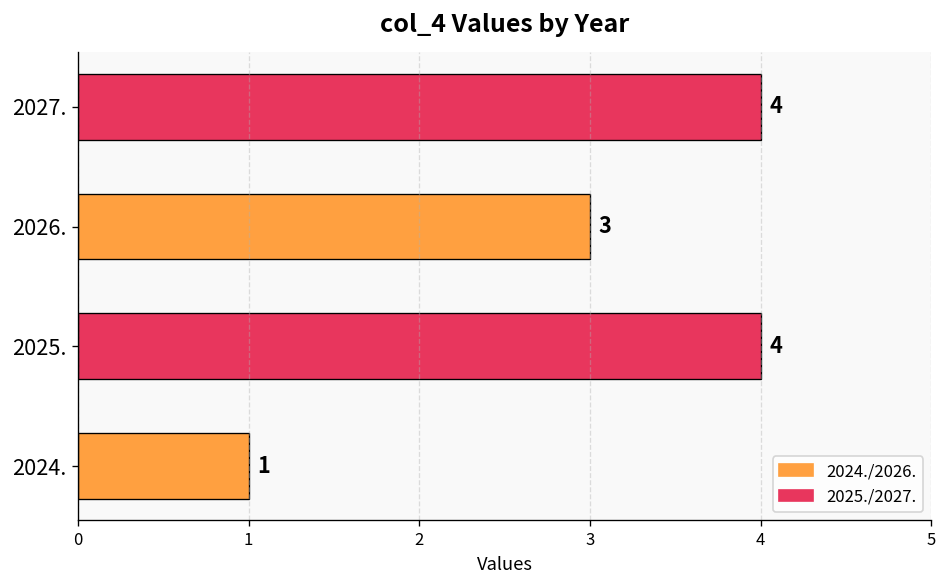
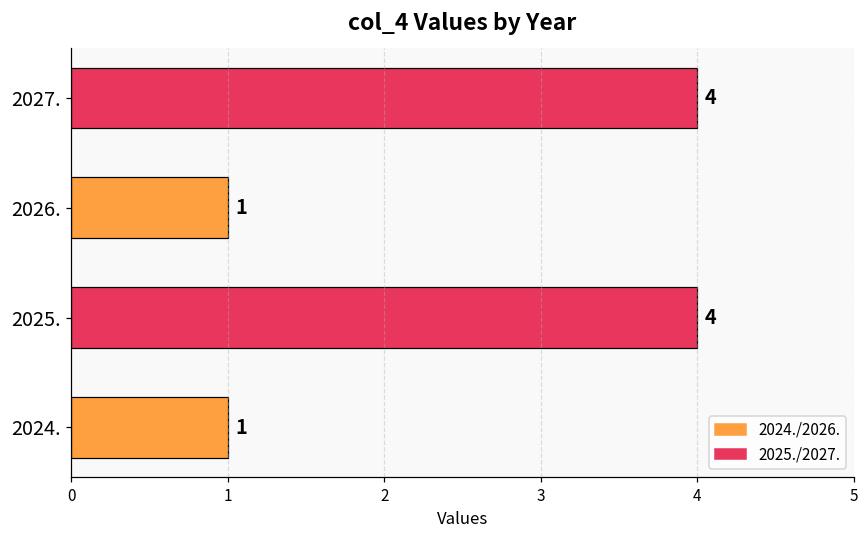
2026.: 3 -> 1
